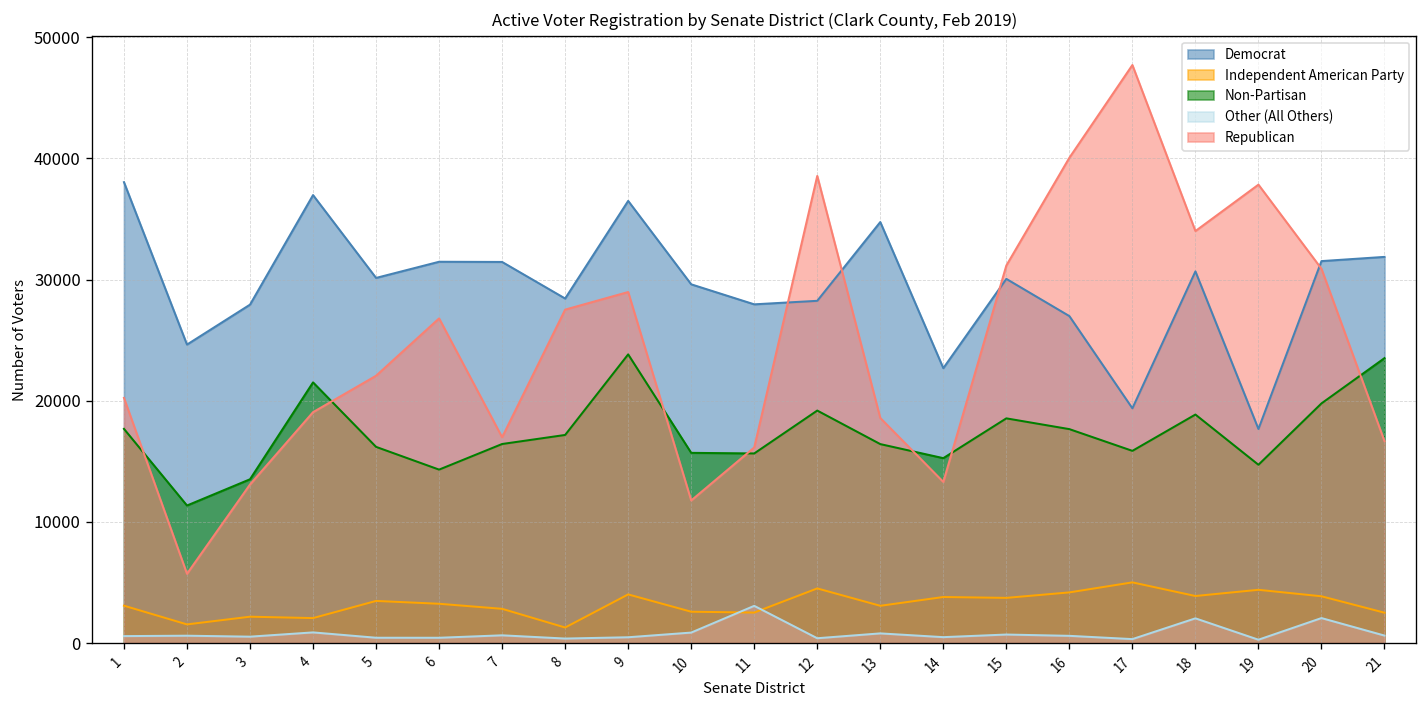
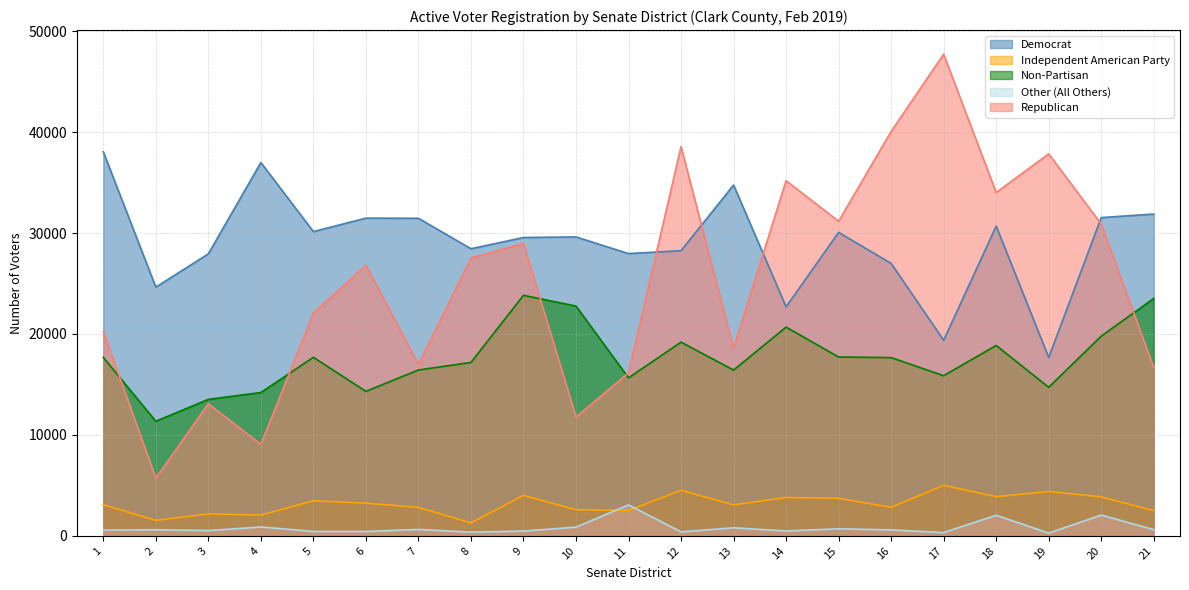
Non-Partisan, 4: 21500 -> 14200
Republican, 4: 19100 -> 9100
Non-Partisan, 5: 16200 -> 17700
Democrat, 9: 36500 -> 29600
Non-Partisan, 10: 15700 -> 22800
Non-Partisan, 14: 15300 -> 20700
Republican, 14: 13300 -> 35200
Non-Partisan, 15: 18600 -> 17700
Independent American Party, 16: 4200 -> 2800
